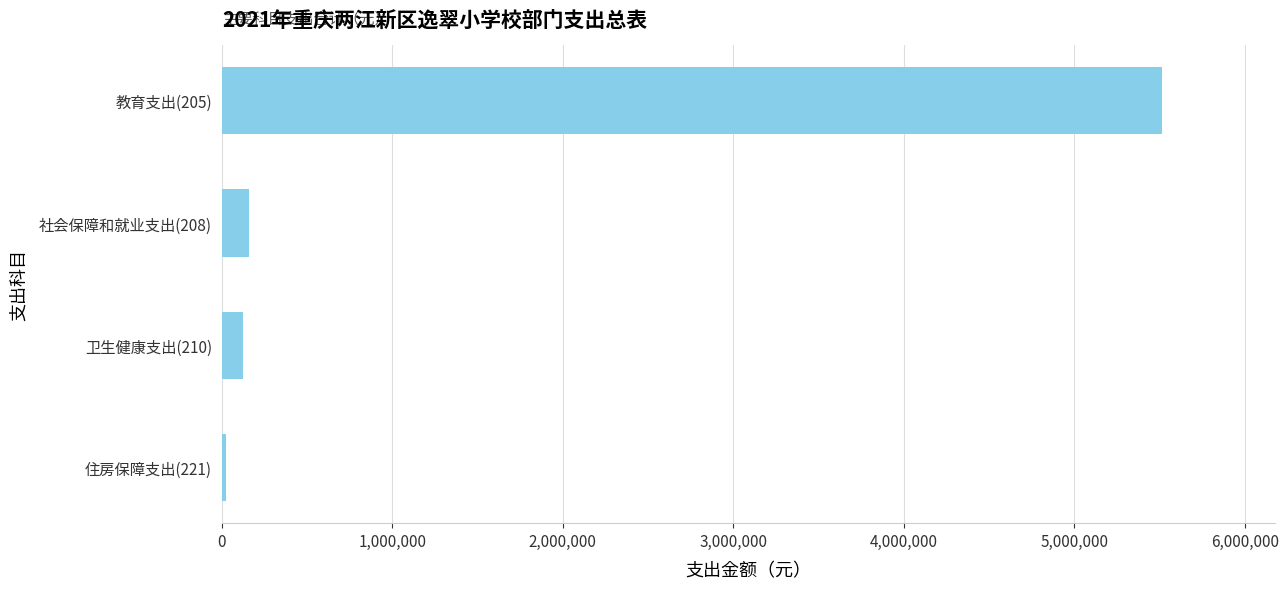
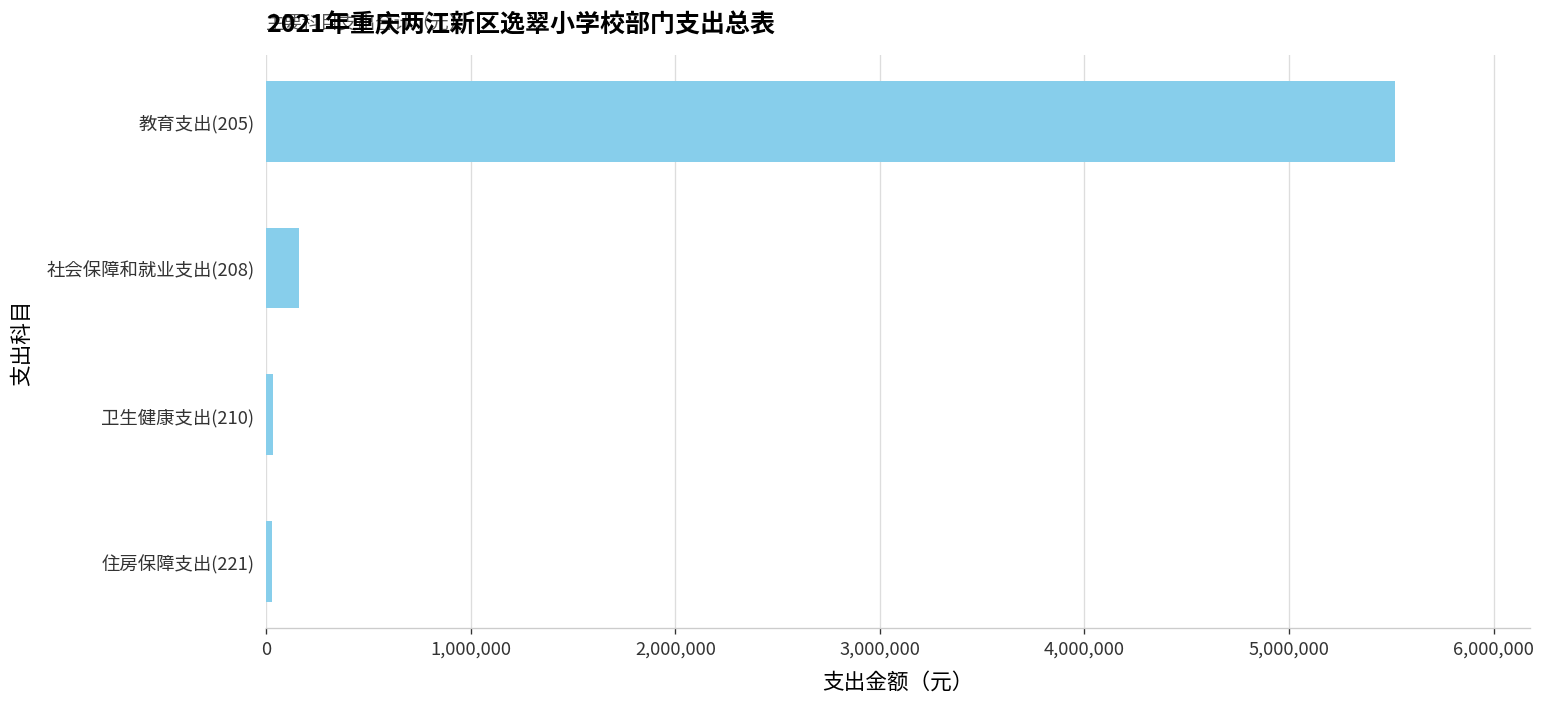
卫生健康支出(210): 120,000 -> 30,000
